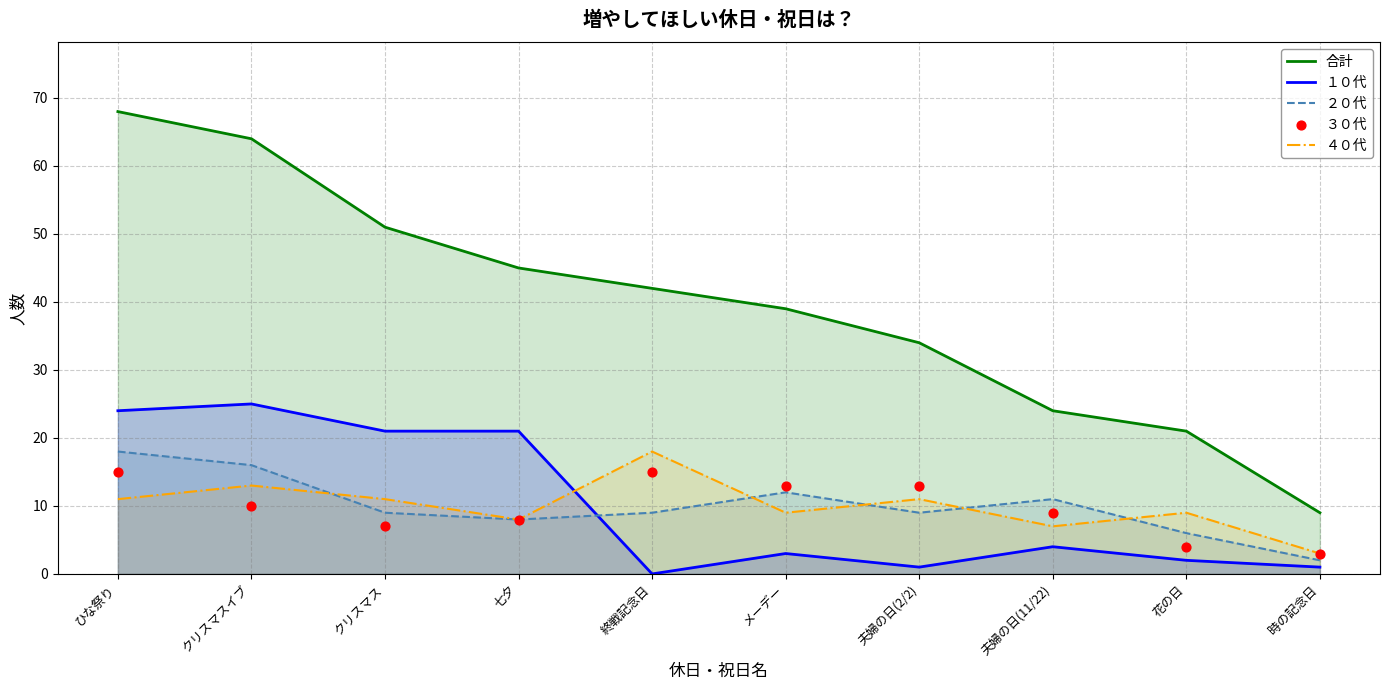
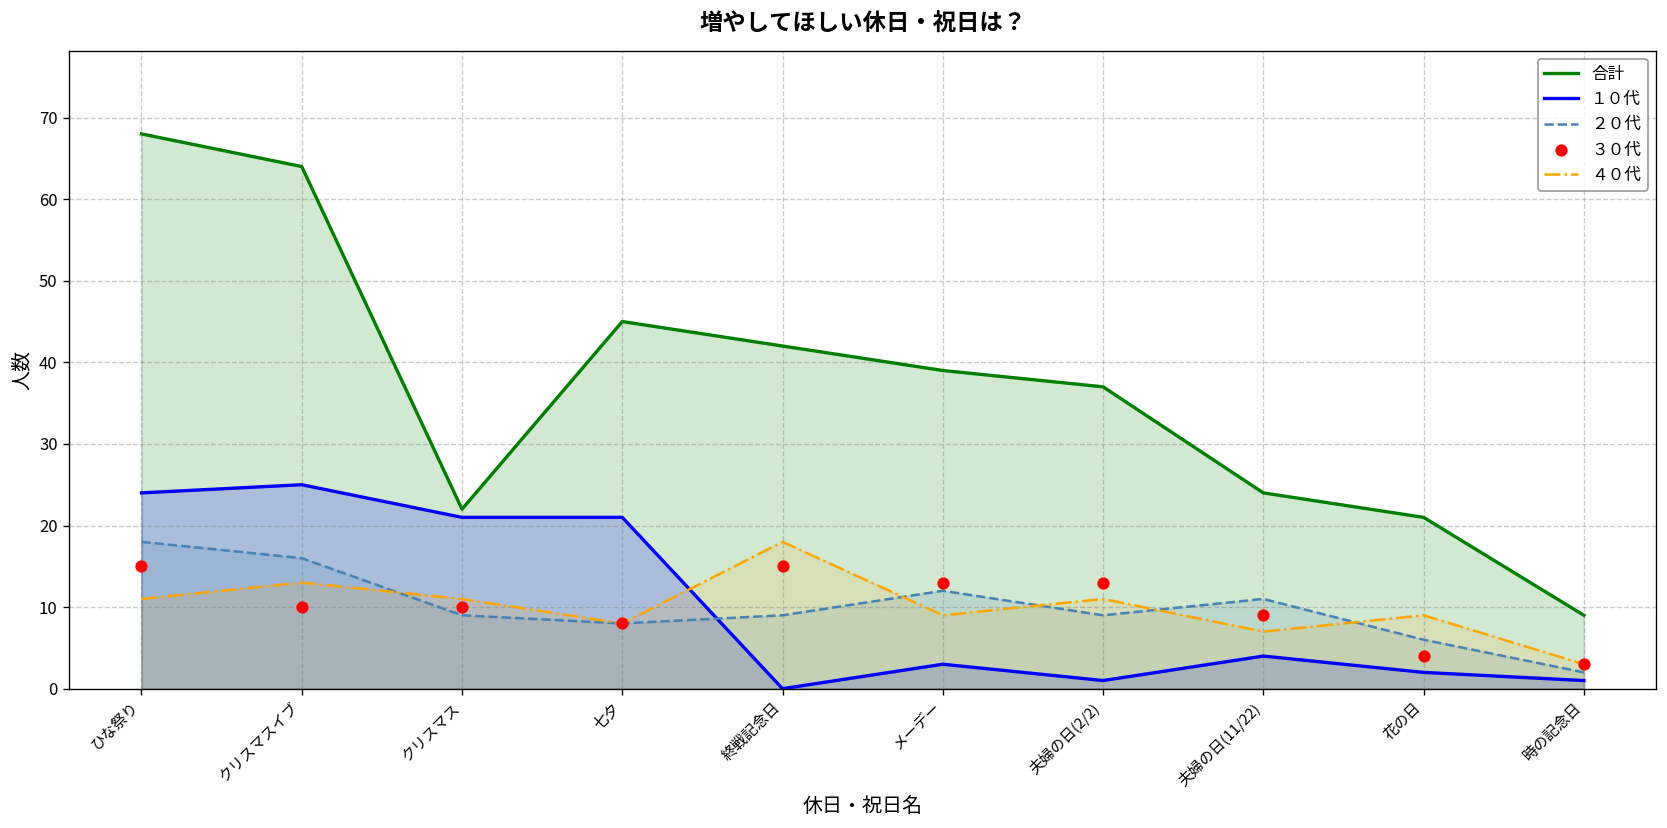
合計, クリスマス: 51 -> 22
３０代, クリスマス: 7 -> 10
合計, 夫婦の日(2/2): 34 -> 37
